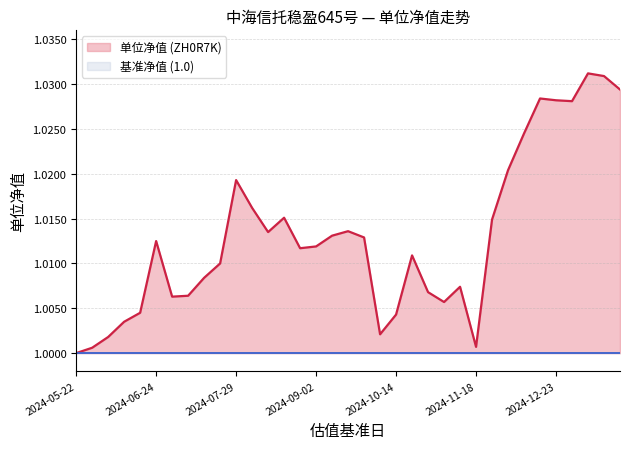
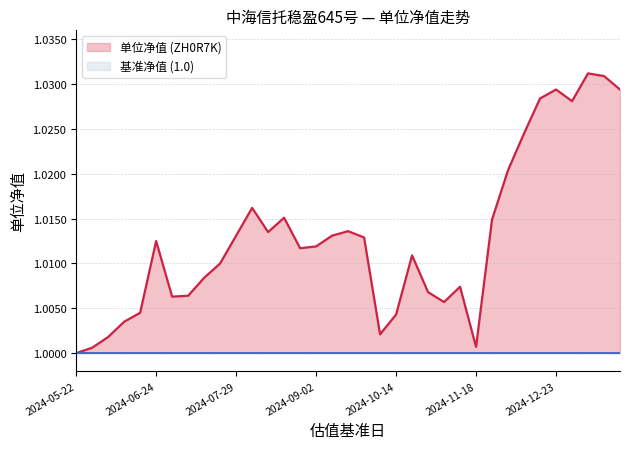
单位净值 (ZH0R7K), 2024-07-29: 1.019 -> 1.013
单位净值 (ZH0R7K), 2024-12-23: 1.028 -> 1.029
